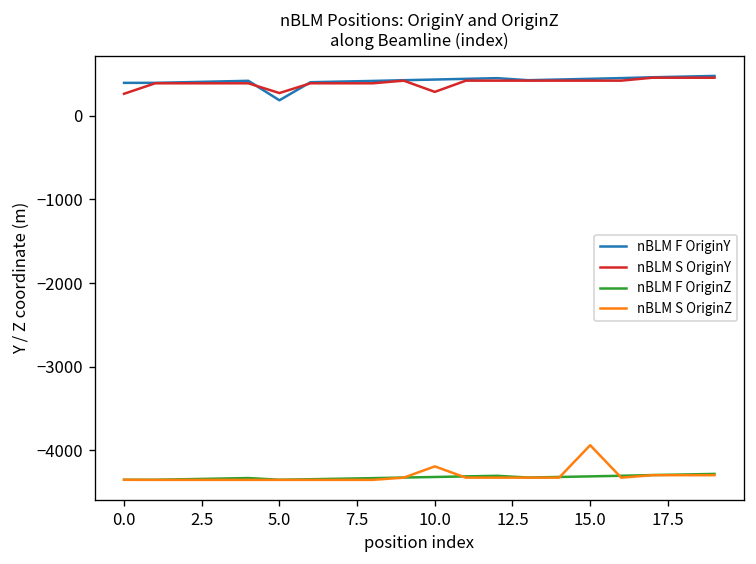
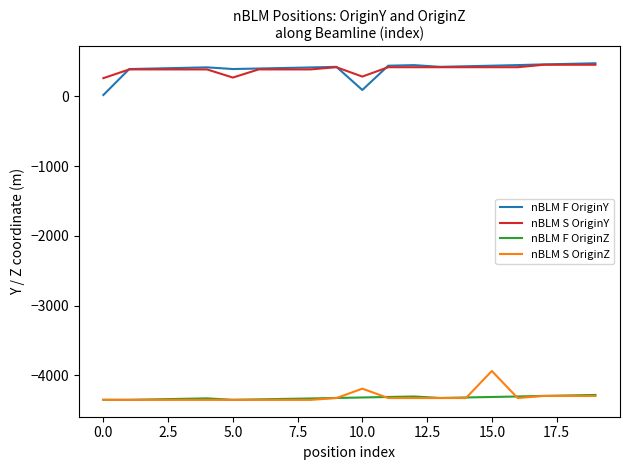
nBLM F OriginY, 0.0: 400 -> 0
nBLM F OriginY, 5.0: 200 -> 400
nBLM F OriginY, 10.0: 400 -> 100
